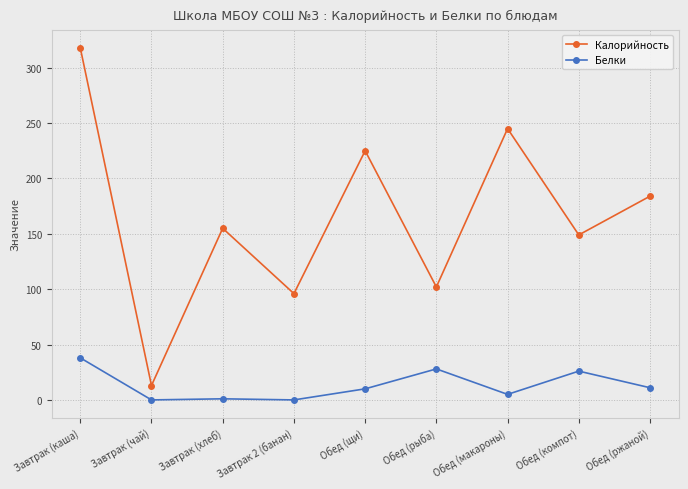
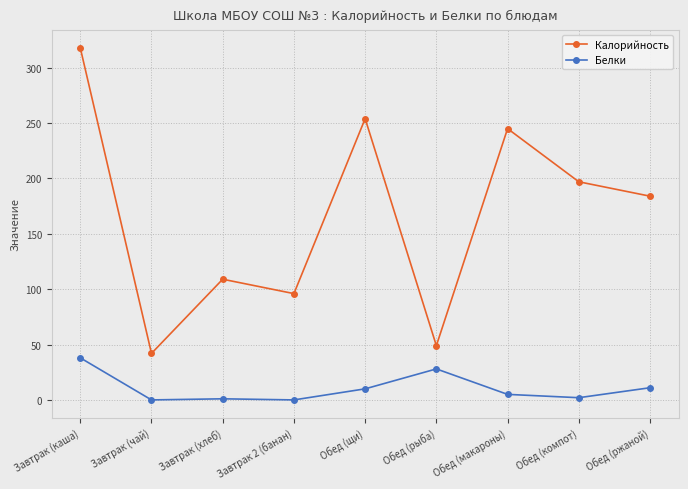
Калорийность, Завтрак (чай): 13 -> 42
Калорийность, Завтрак (хлеб): 155 -> 109
Калорийность, Обед (щи): 225 -> 254
Калорийность, Обед (рыба): 102 -> 49
Калорийность, Обед (компот): 149 -> 197
Белки, Обед (компот): 26 -> 2
